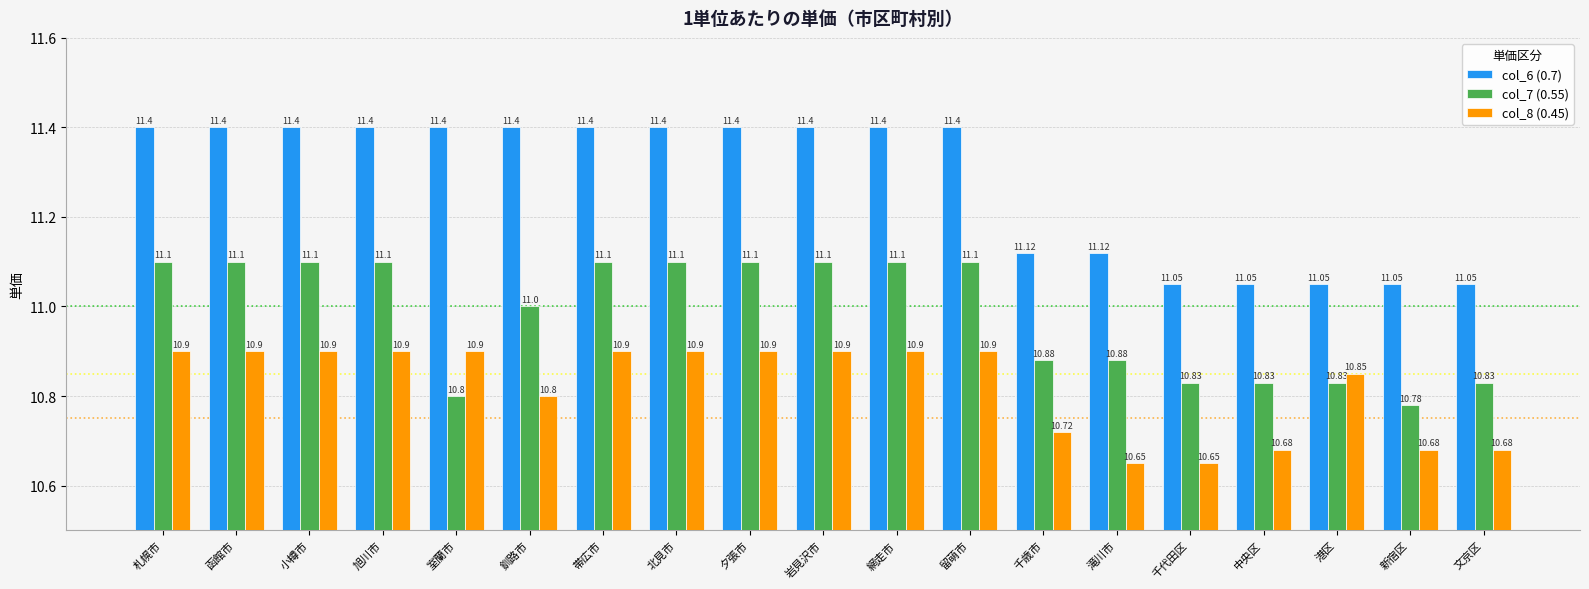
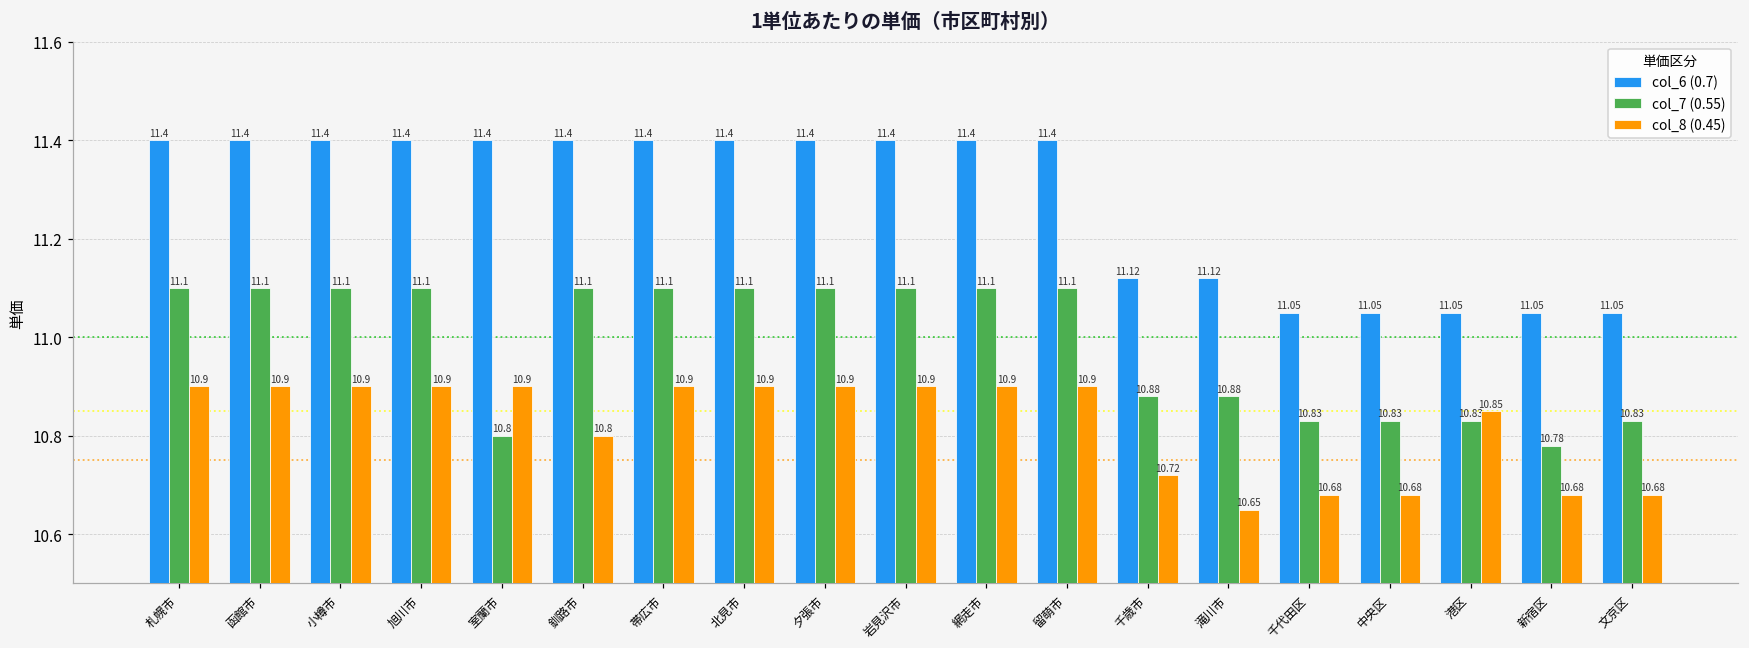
col_7 (0.55), 釧路市: 11.0 -> 11.1
col_8 (0.45), 千代田区: 10.65 -> 10.68
